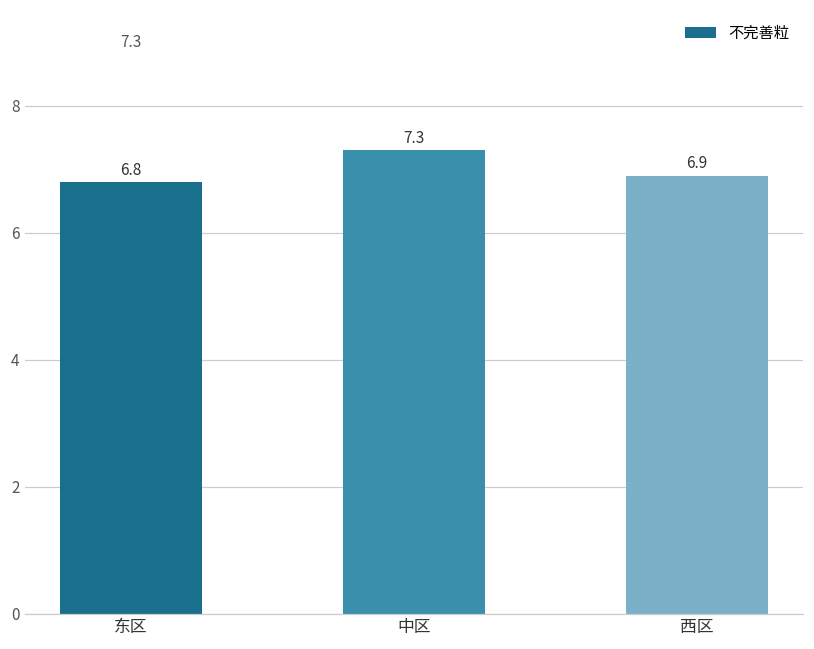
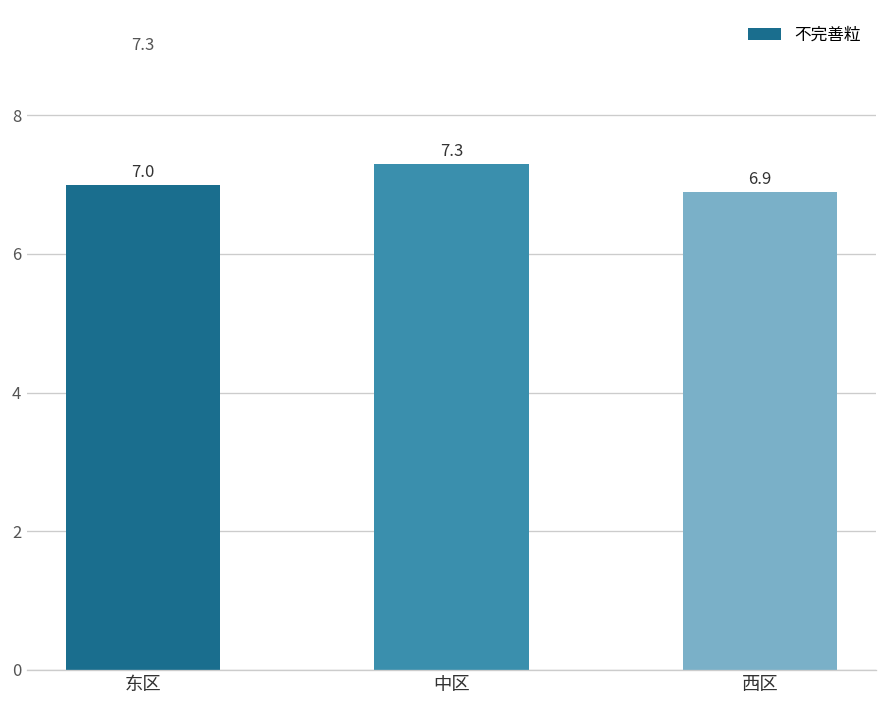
东区: 6.8 -> 7.0
